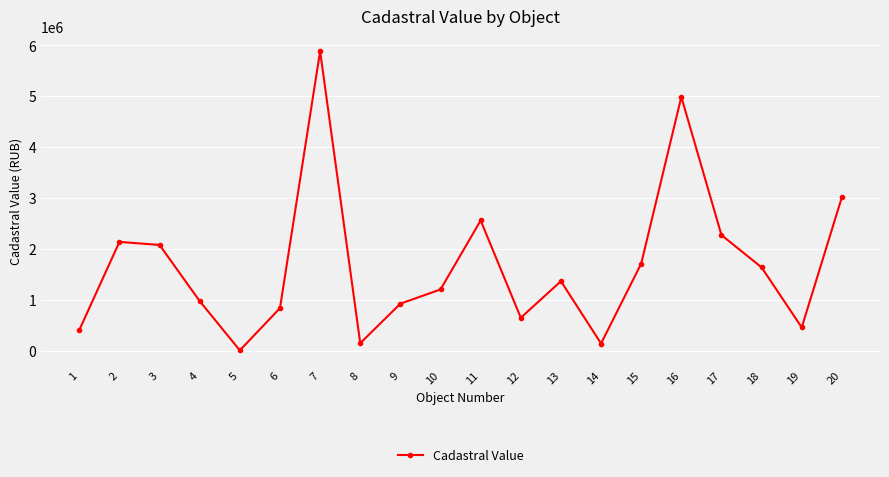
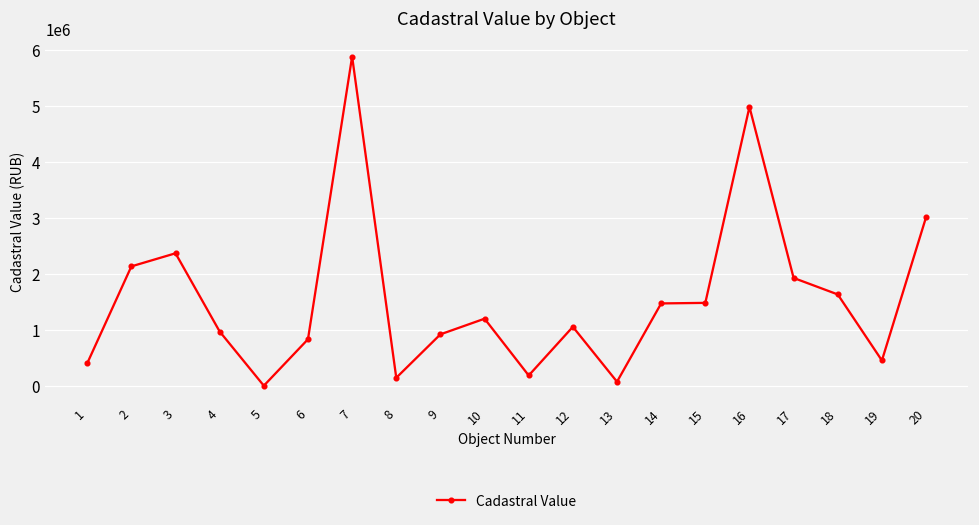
3: 2100000 -> 2400000
11: 2600000 -> 200000
12: 700000 -> 1100000
13: 1400000 -> 100000
14: 100000 -> 1500000
15: 1700000 -> 1500000
17: 2300000 -> 1900000
